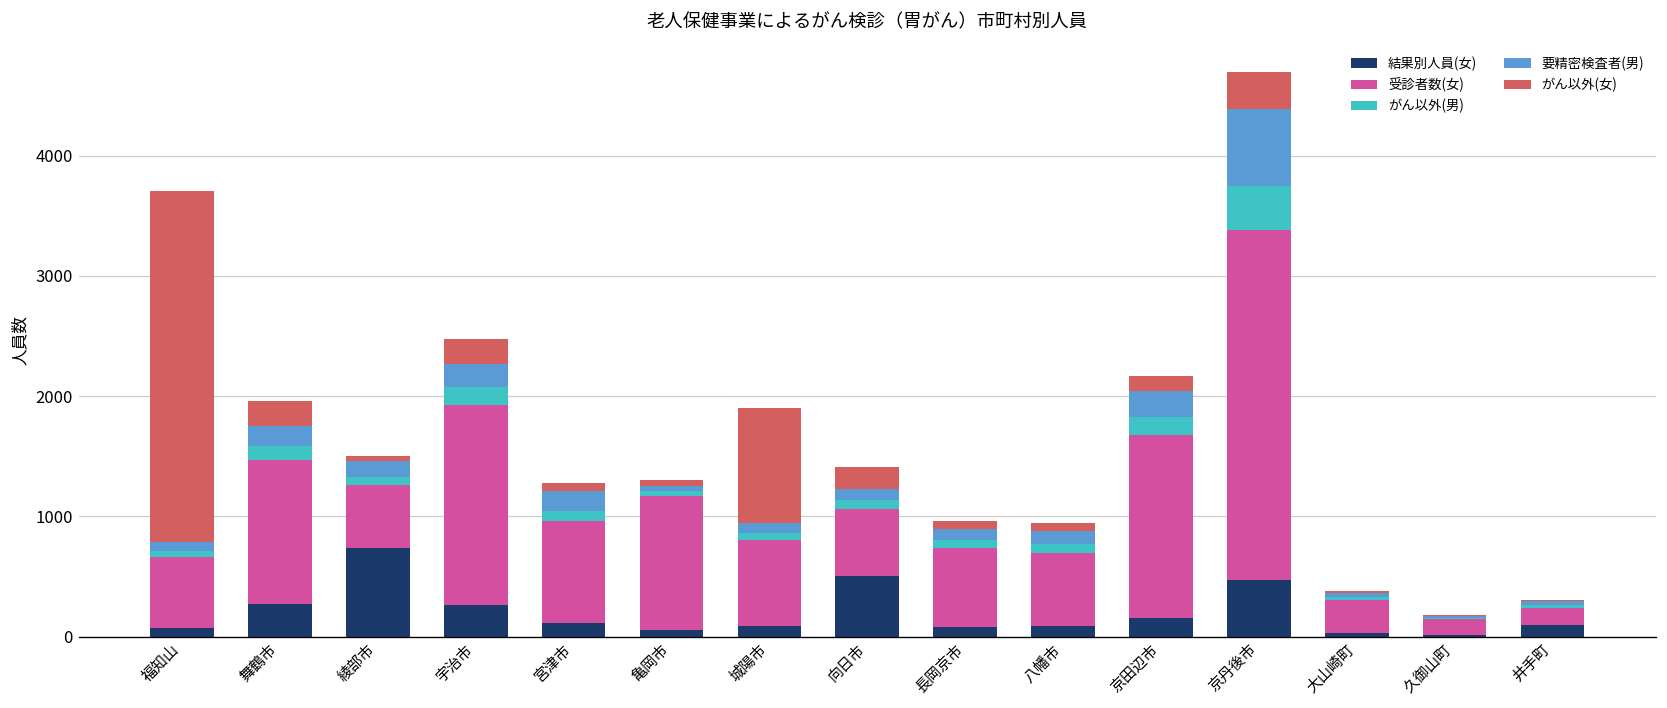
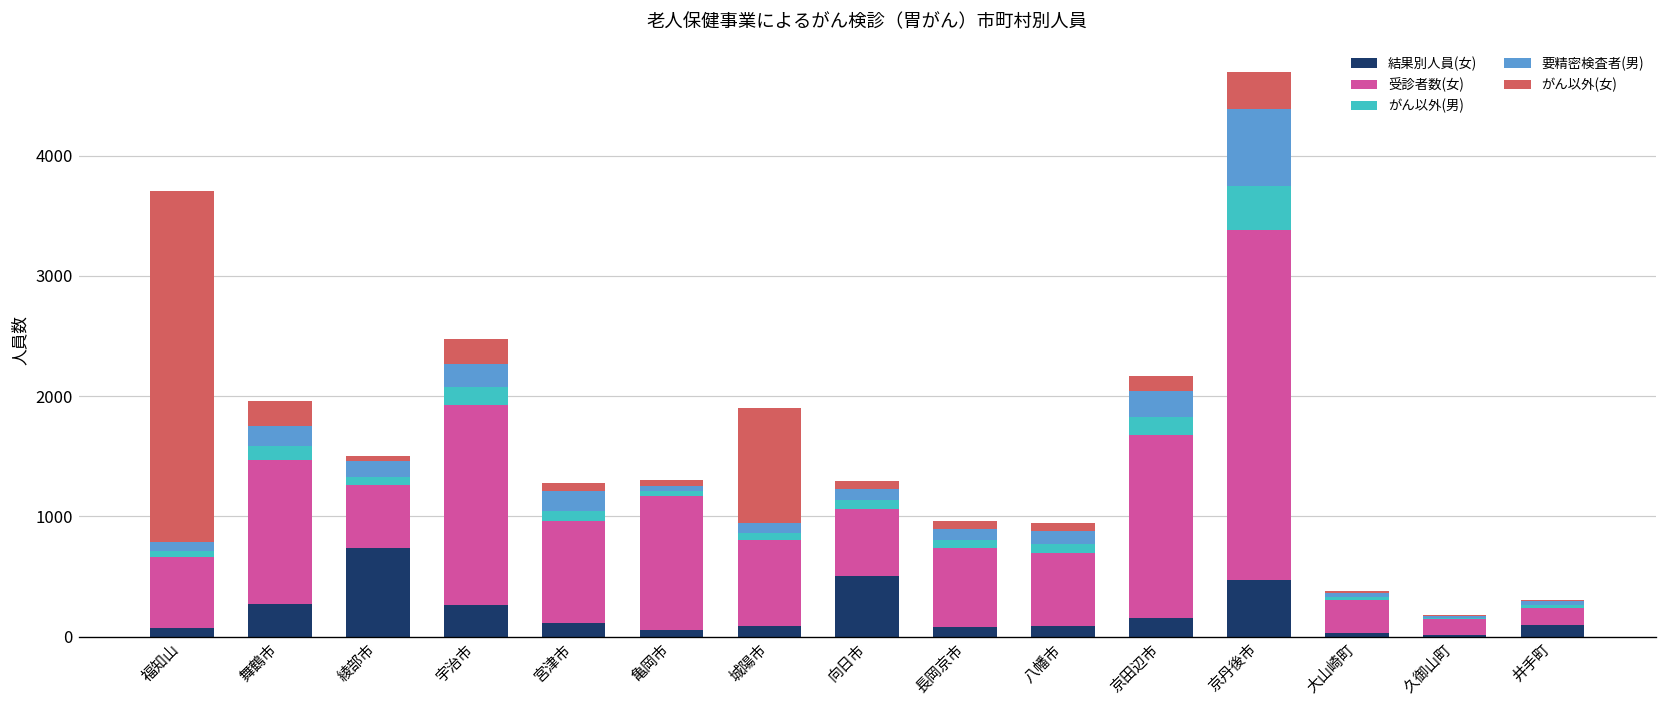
がん以外(女), 向日市: 180 -> 60
